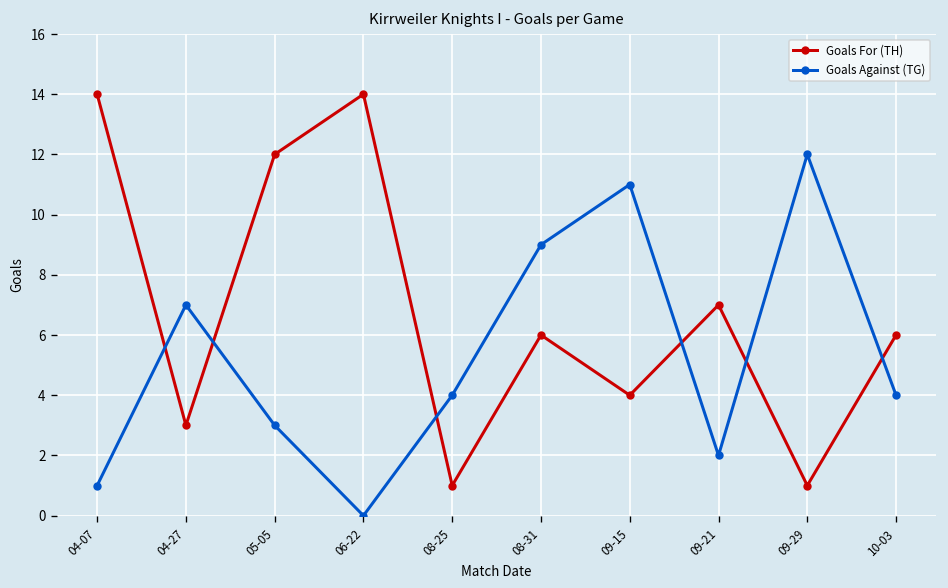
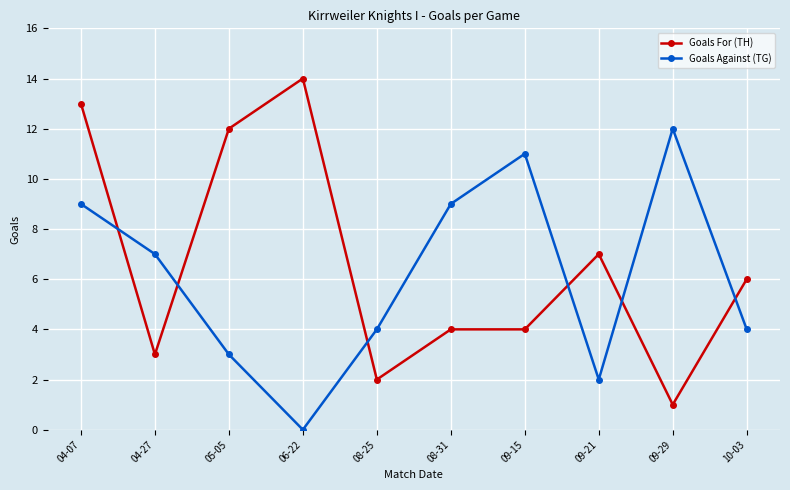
Goals For (TH), 04-07: 14 -> 13
Goals Against (TG), 04-07: 1 -> 9
Goals For (TH), 08-25: 1 -> 2
Goals For (TH), 08-31: 6 -> 4
